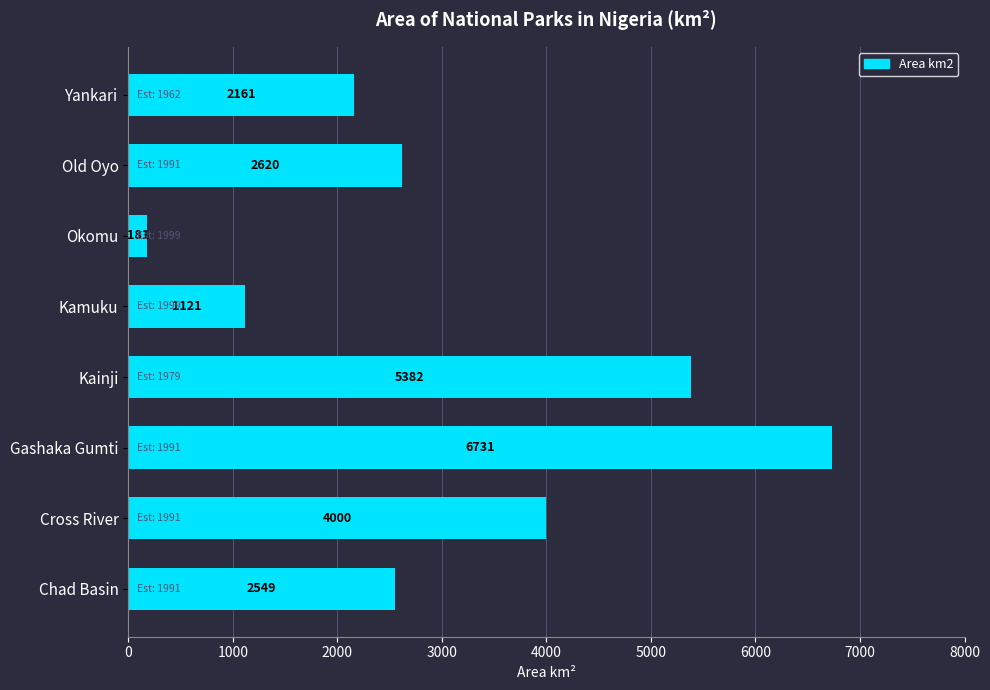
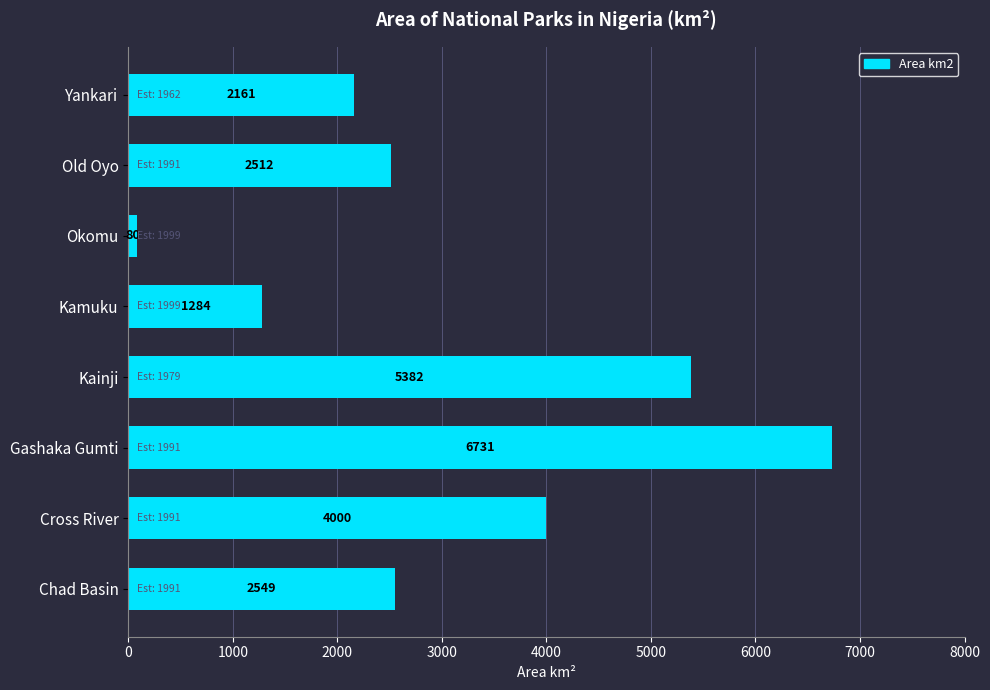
Old Oyo: 2620 -> 2512
Okomu: 181 -> 80
Kamuku: 1121 -> 1284
